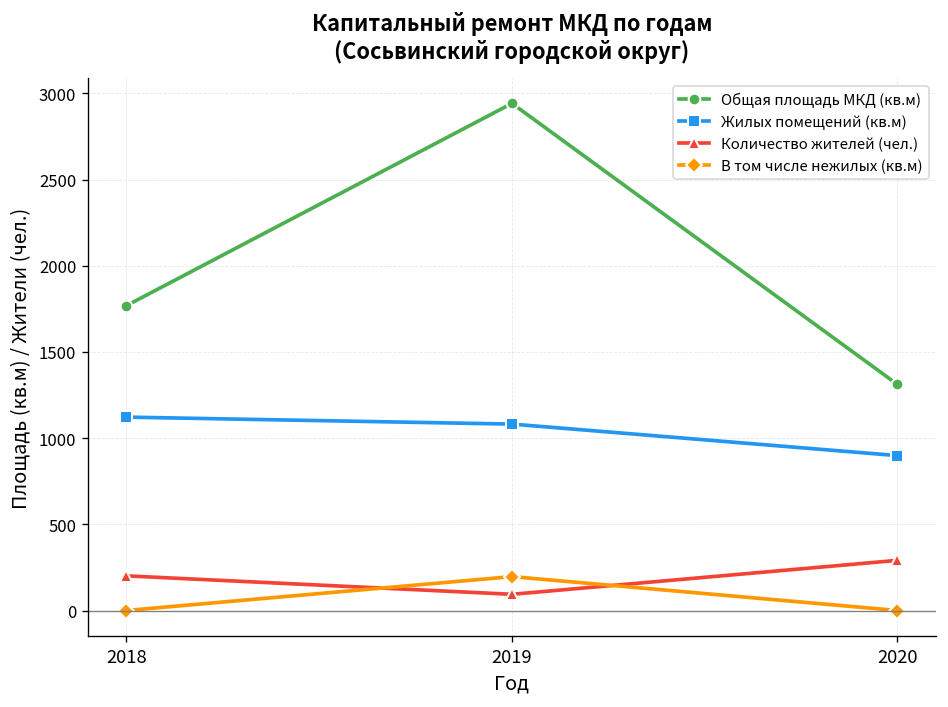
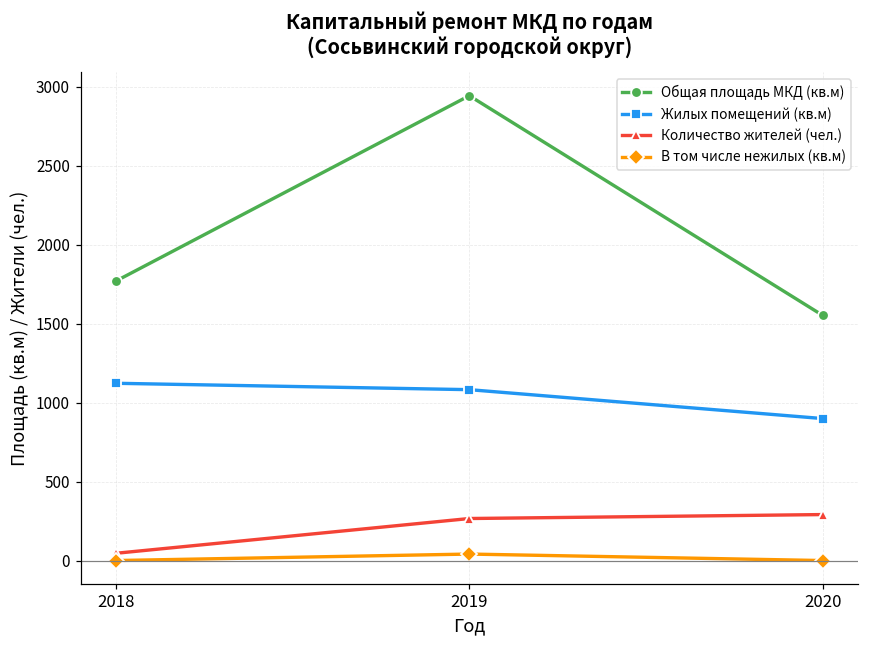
Количество жителей (чел.), 2018: 200 -> 50
Количество жителей (чел.), 2019: 90 -> 270
В том числе нежилых (кв.м), 2019: 200 -> 40
Общая площадь МКД (кв.м), 2020: 1310 -> 1550
